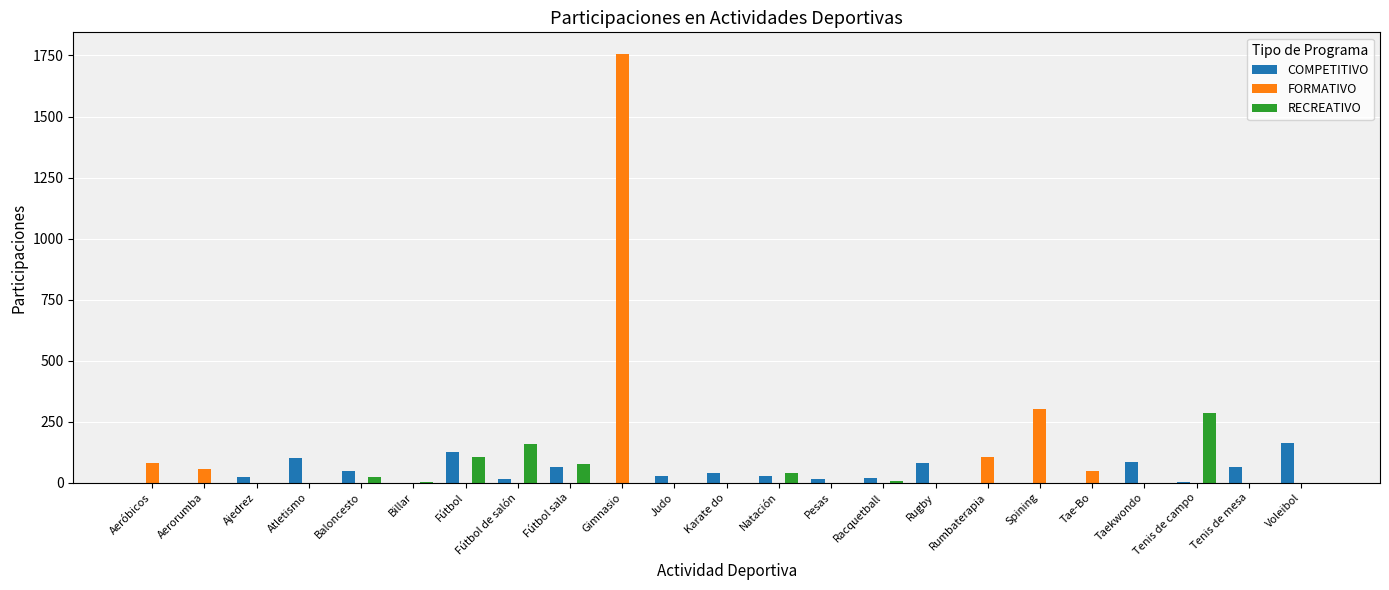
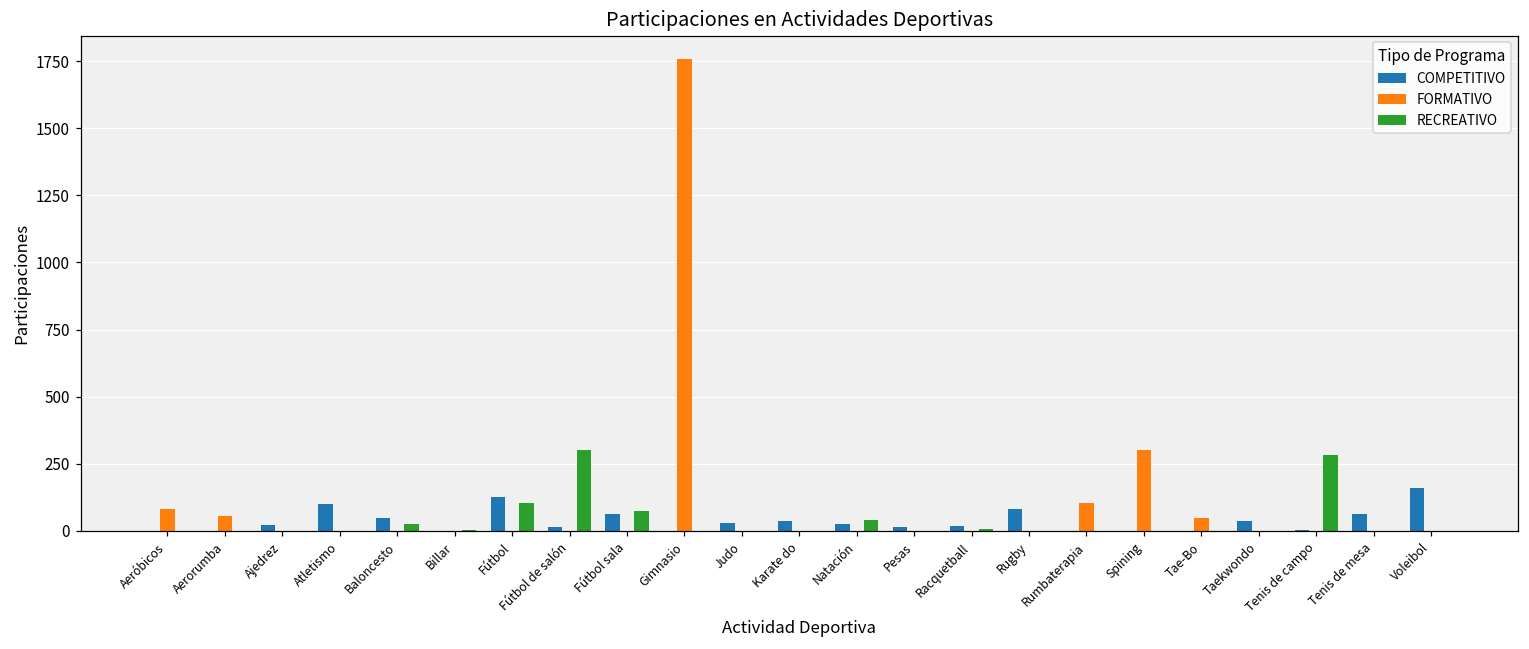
RECREATIVO, Fútbol de salón: 160 -> 300
COMPETITIVO, Taekwondo: 80 -> 40
